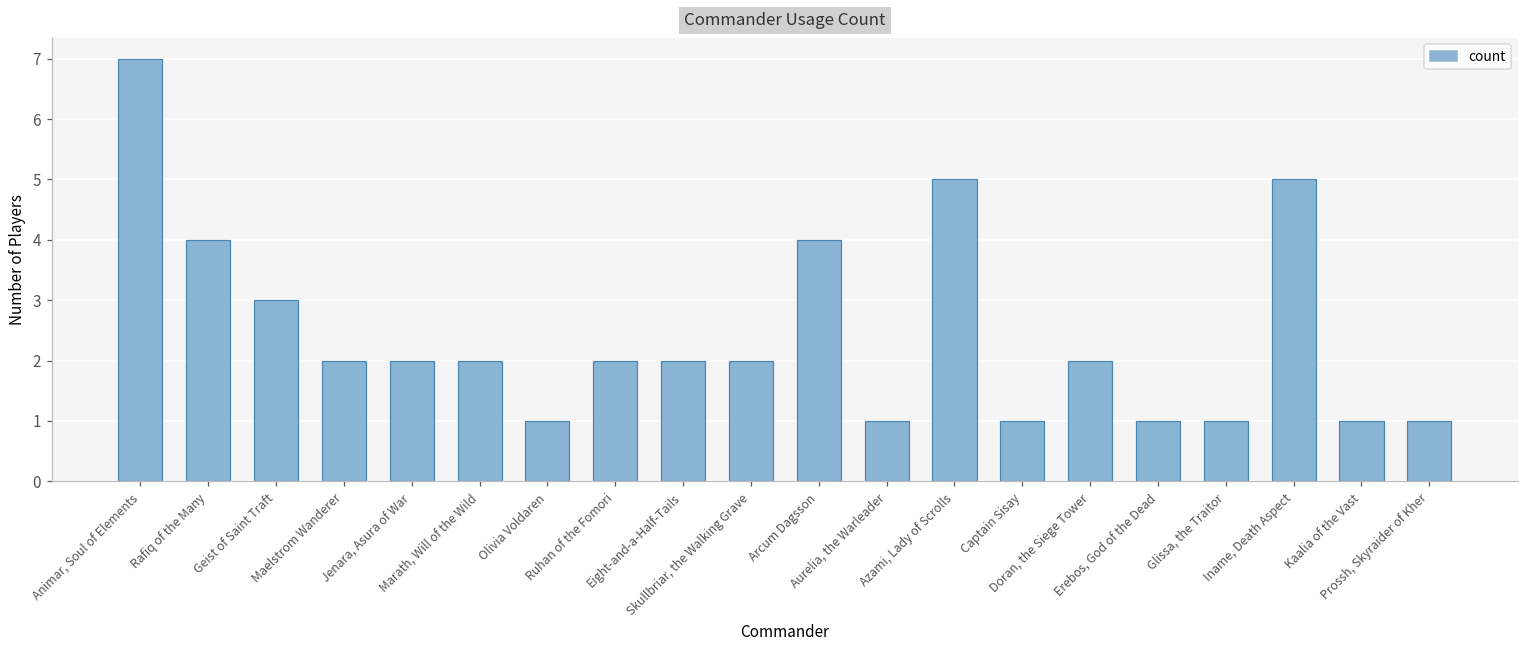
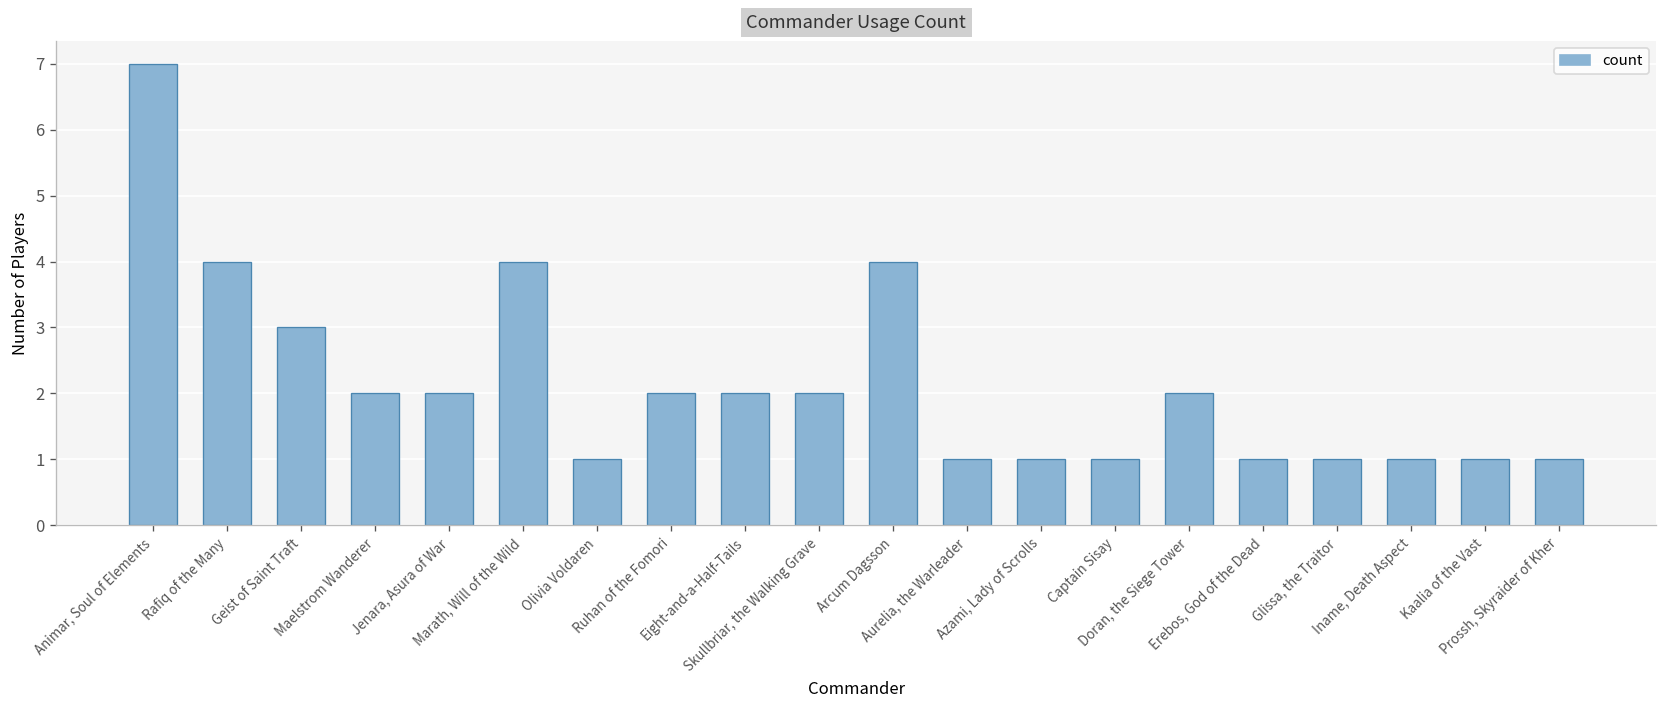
Marath, Will of the Wild: 2 -> 4
Azami, Lady of Scrolls: 5 -> 1
Iname, Death Aspect: 5 -> 1
